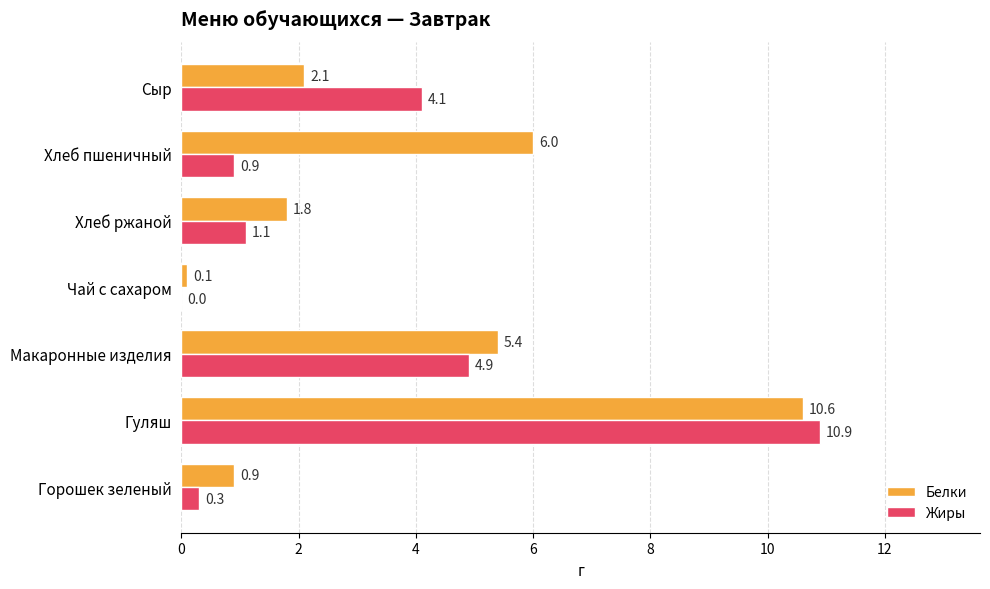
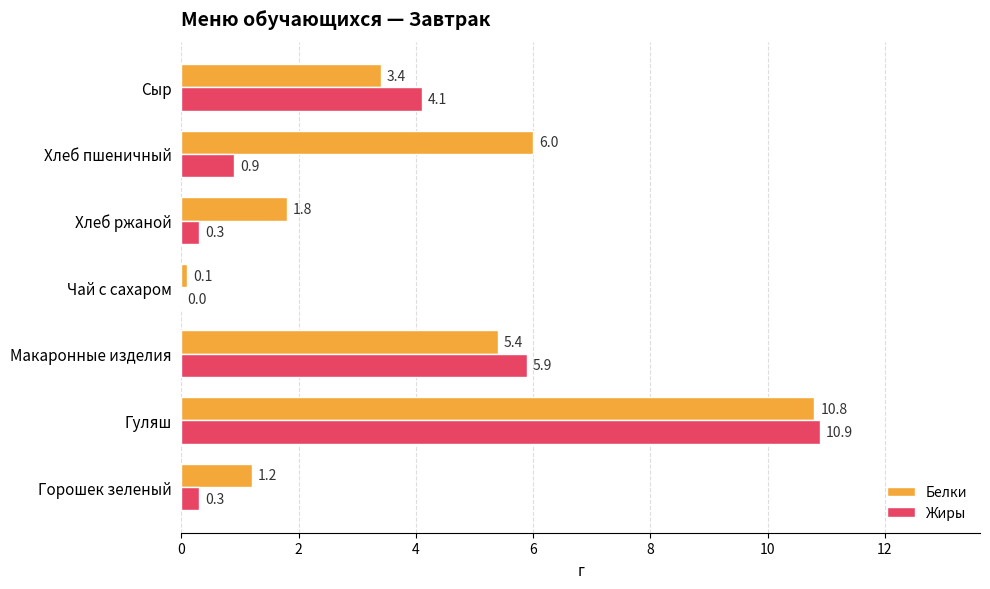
Белки, Сыр: 2.1 -> 3.4
Жиры, Хлеб ржаной: 1.1 -> 0.3
Жиры, Макаронные изделия: 4.9 -> 5.9
Белки, Гуляш: 10.6 -> 10.8
Белки, Горошек зеленый: 0.9 -> 1.2
